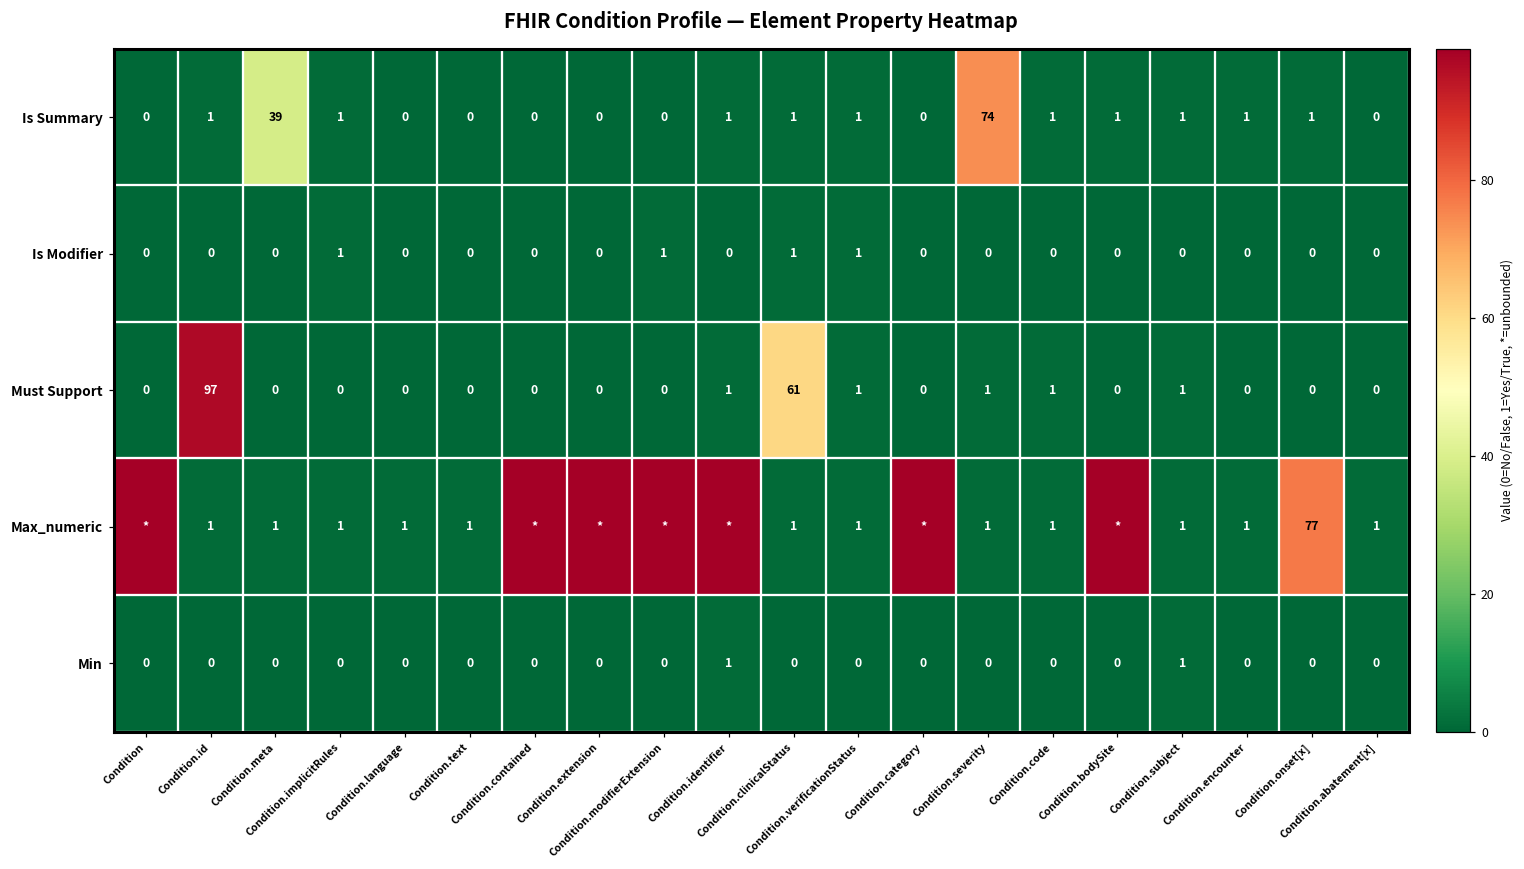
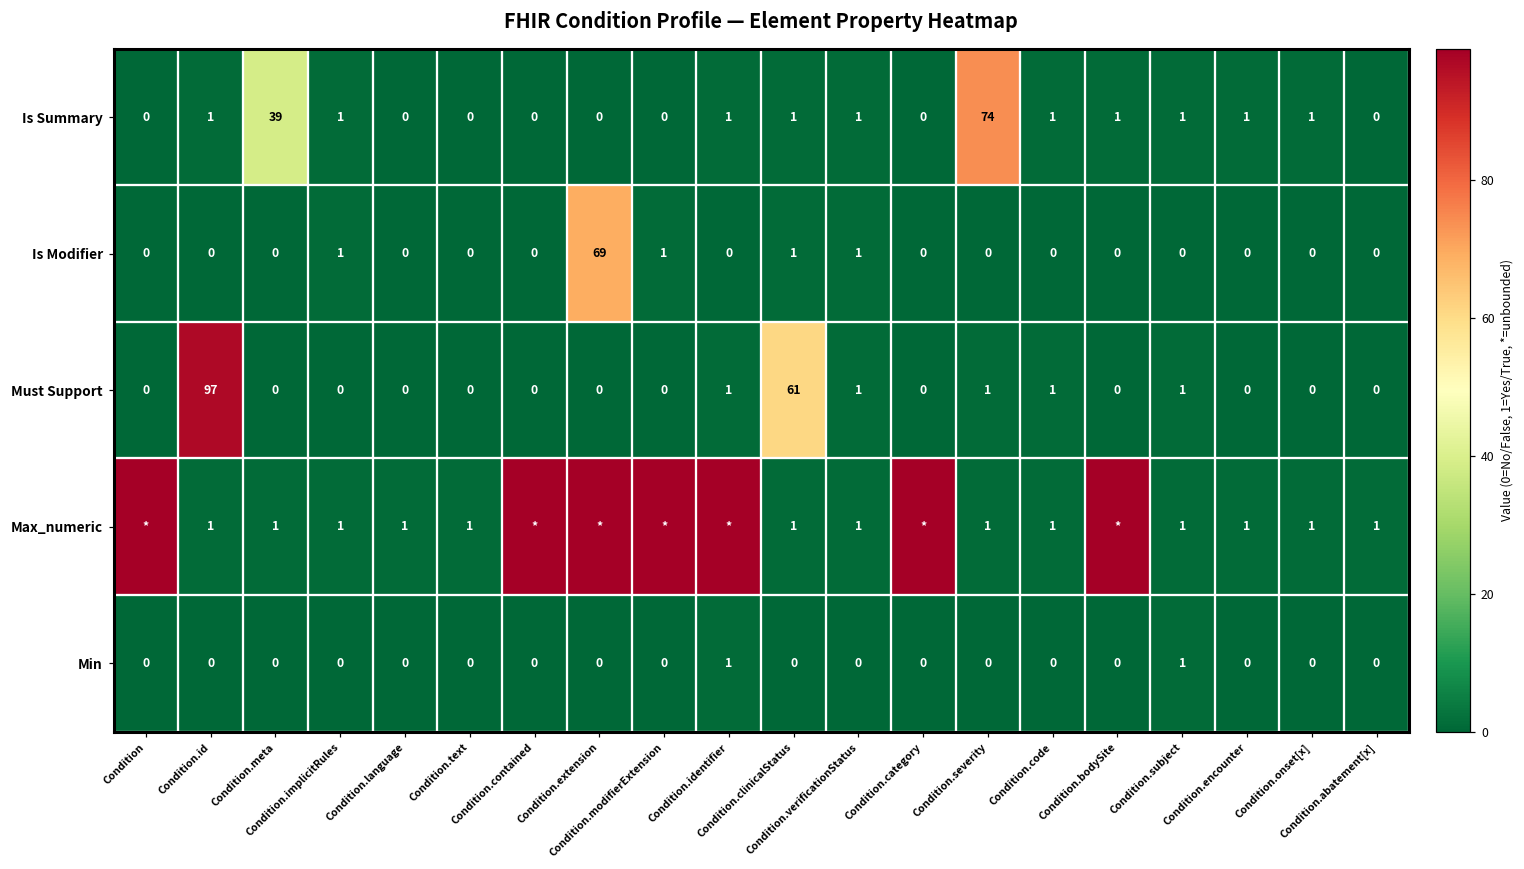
Is Modifier, Condition.extension: 0 -> 69
Max_numeric, Condition.onset[x]: 77 -> 1
